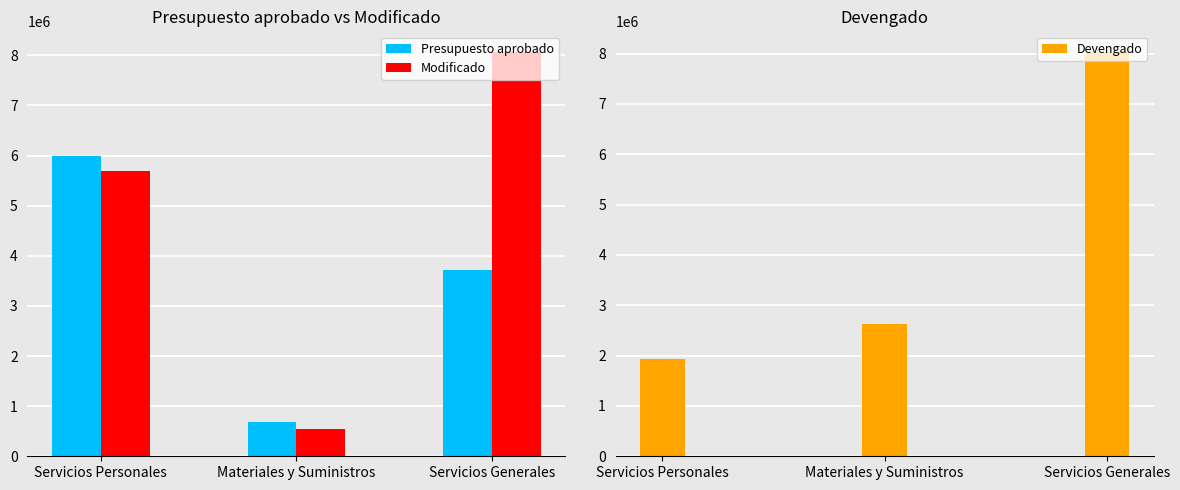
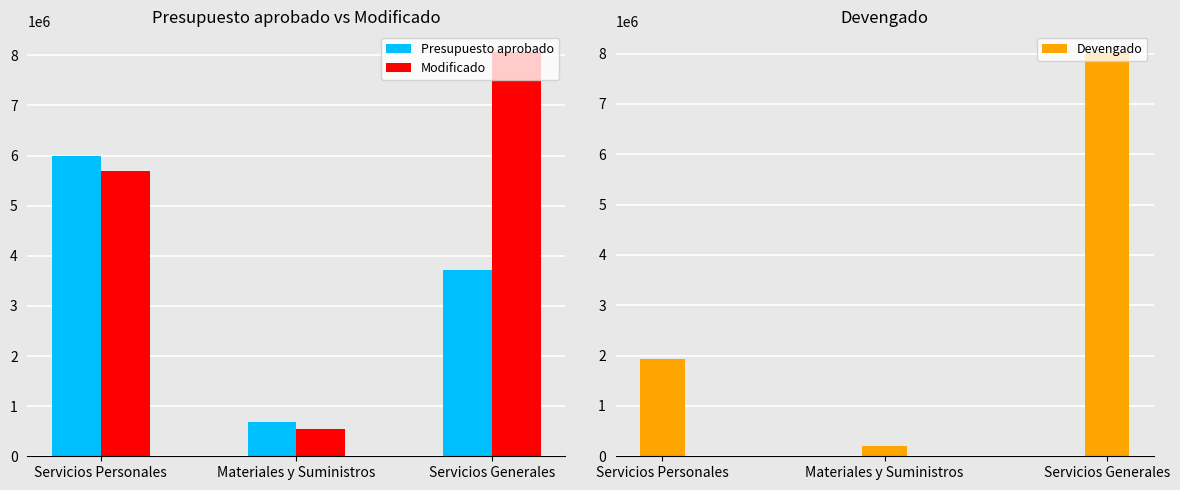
Devengado, Materiales y Suministros: 2600000 -> 200000
